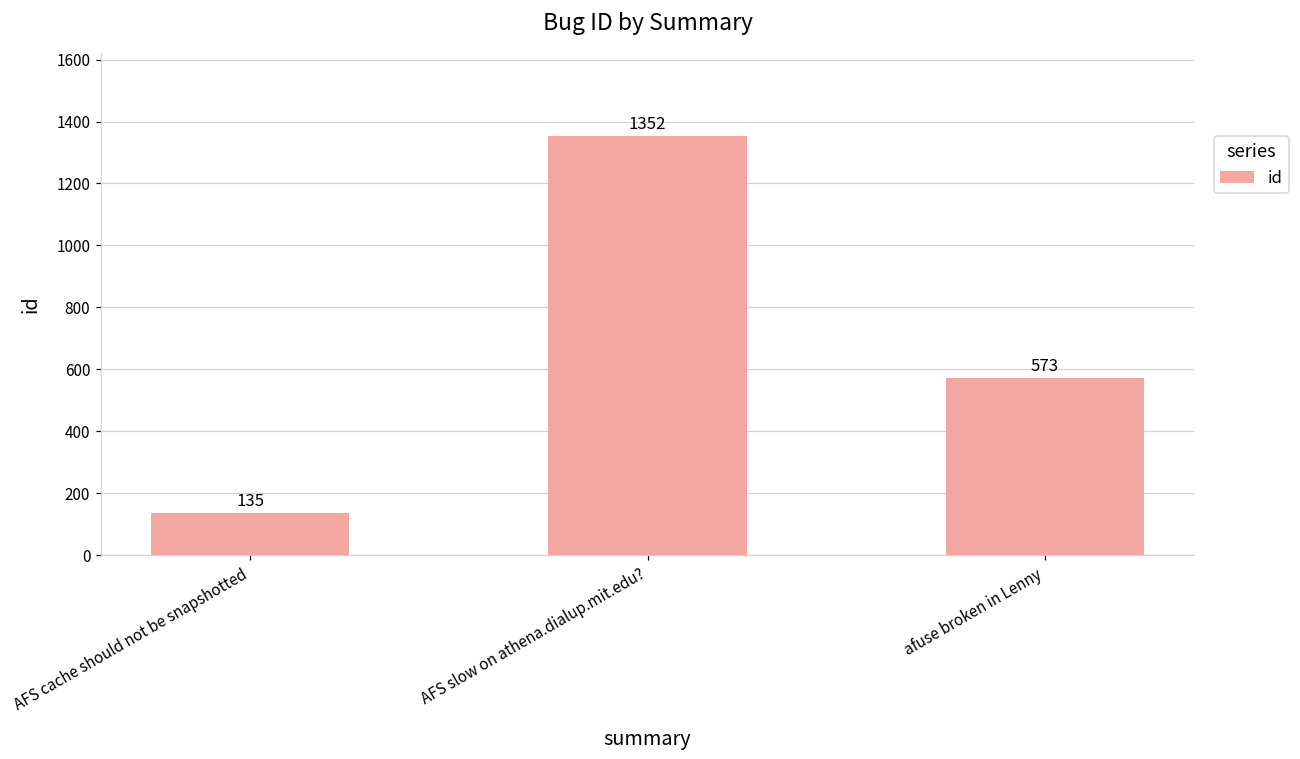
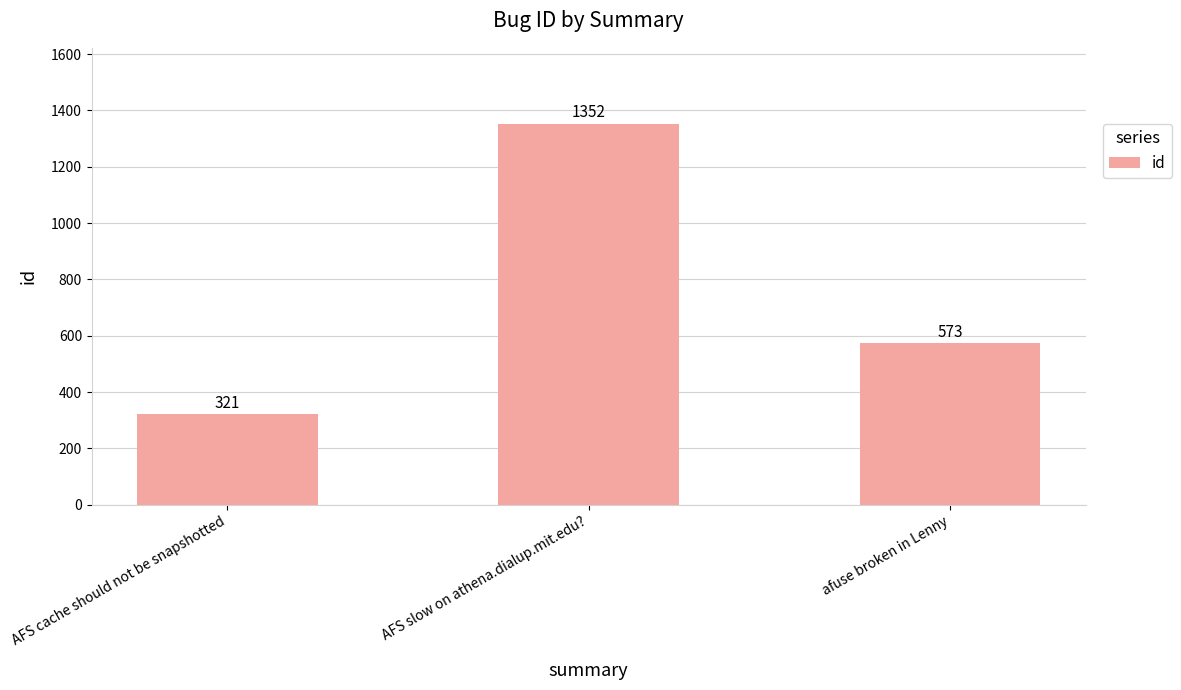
AFS cache should not be snapshotted: 135 -> 321
